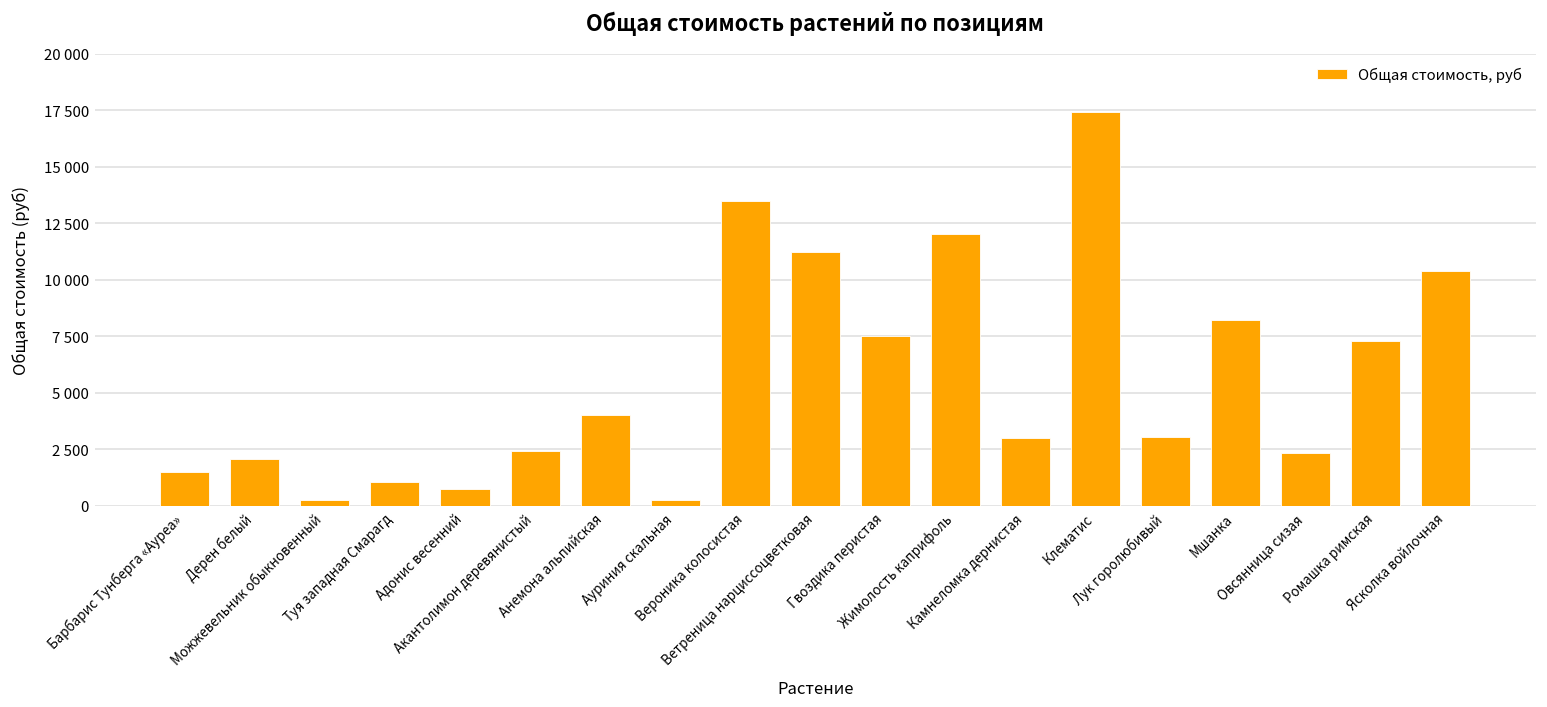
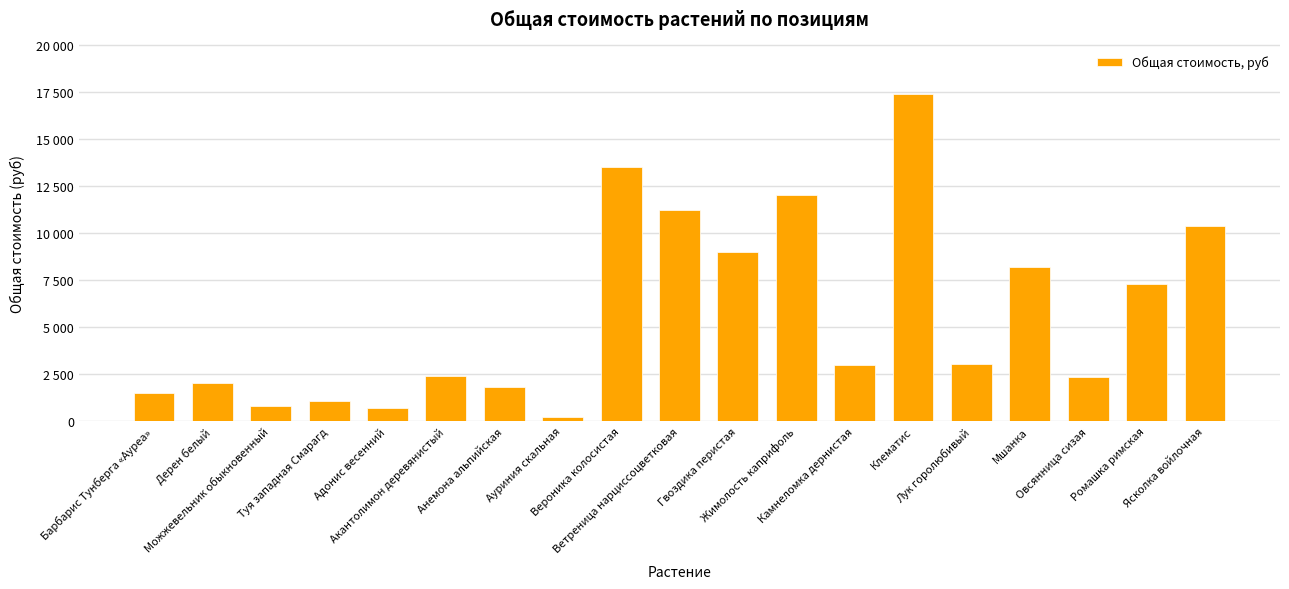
Можжевельник обыкновенный: 200 -> 800
Анемона альпийская: 4000 -> 1800
Гвоздика перистая: 7500 -> 9000
